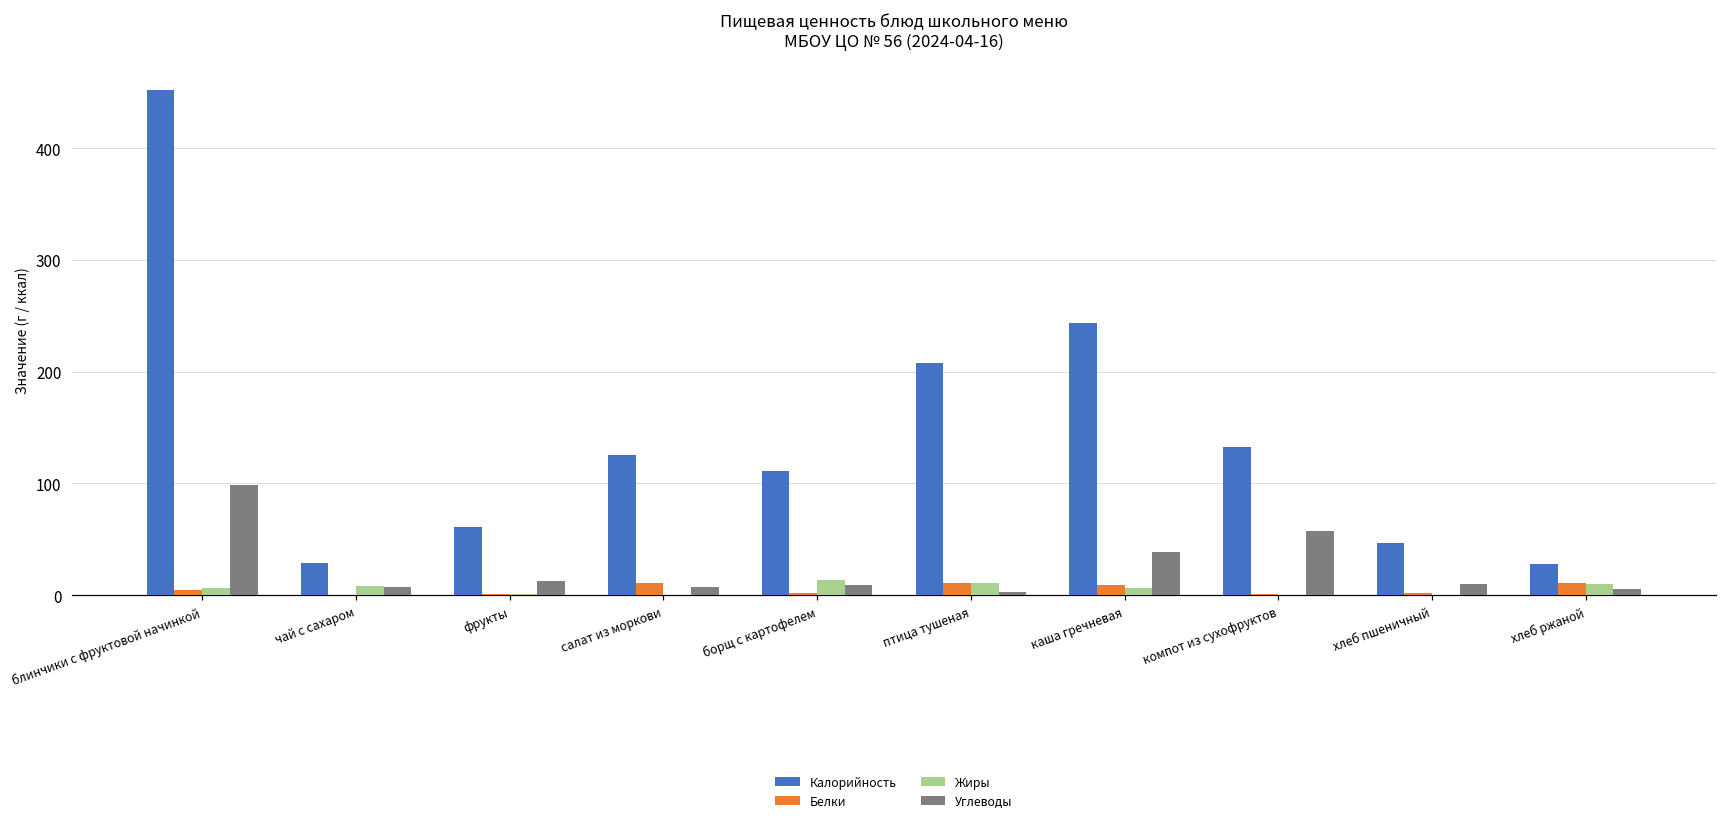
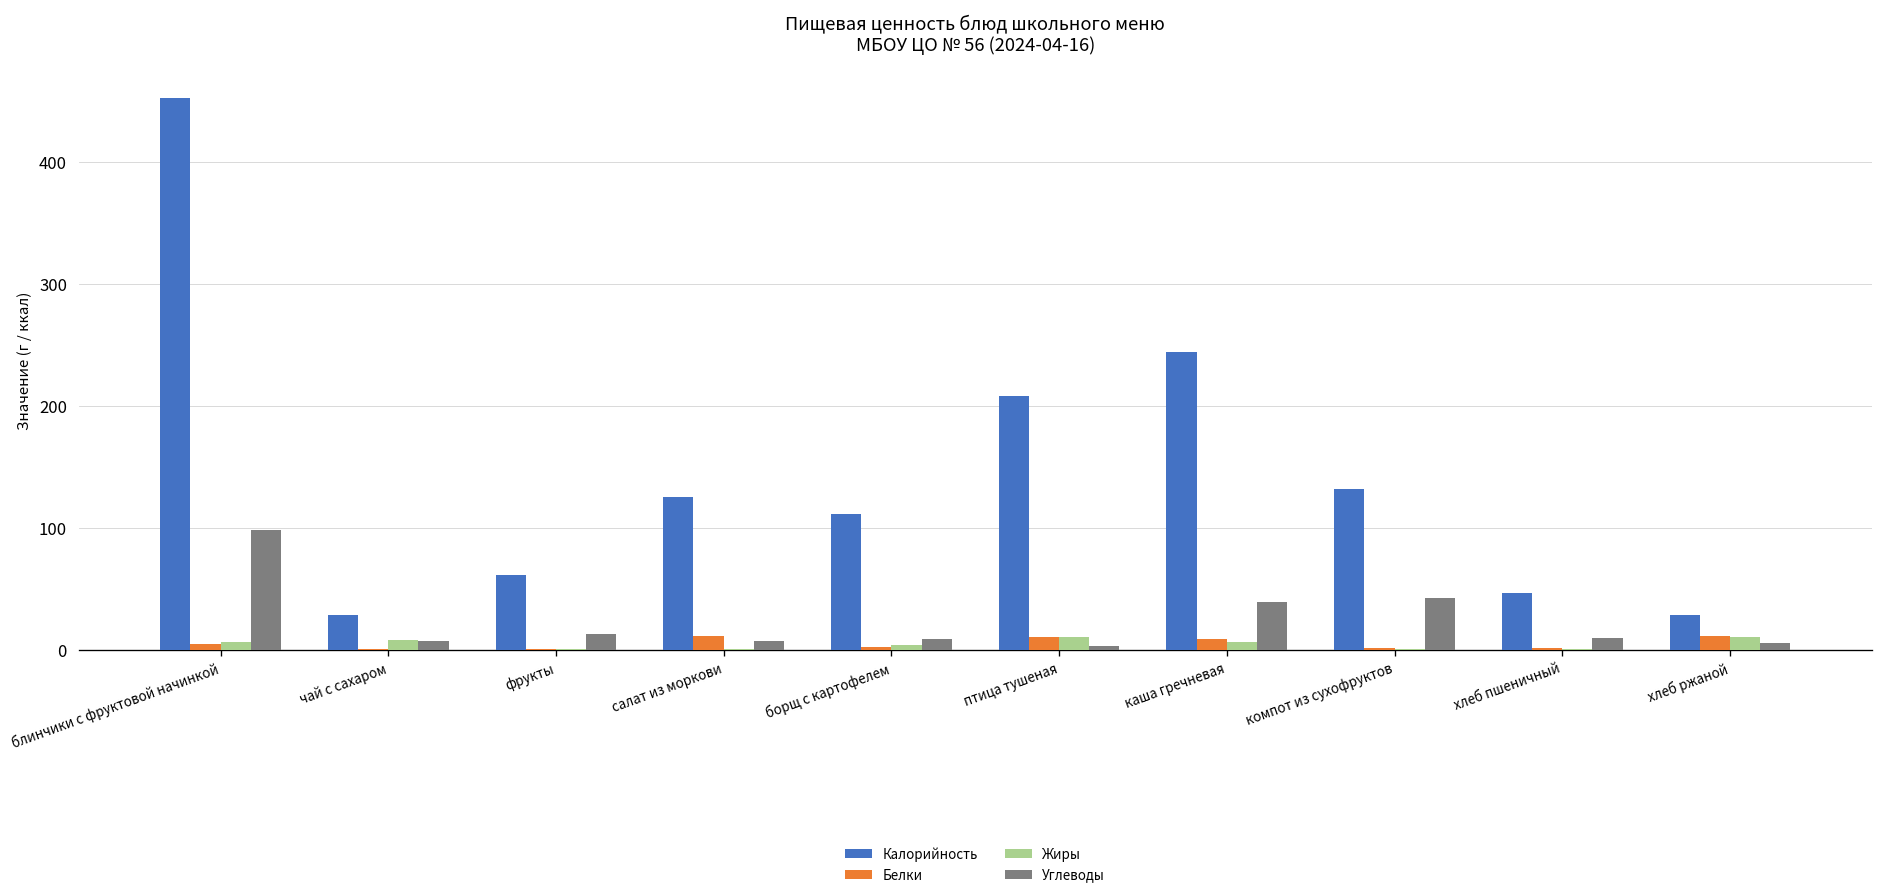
Жиры, борщ с картофелем: 13 -> 4
Углеводы, компот из сухофруктов: 58 -> 43
